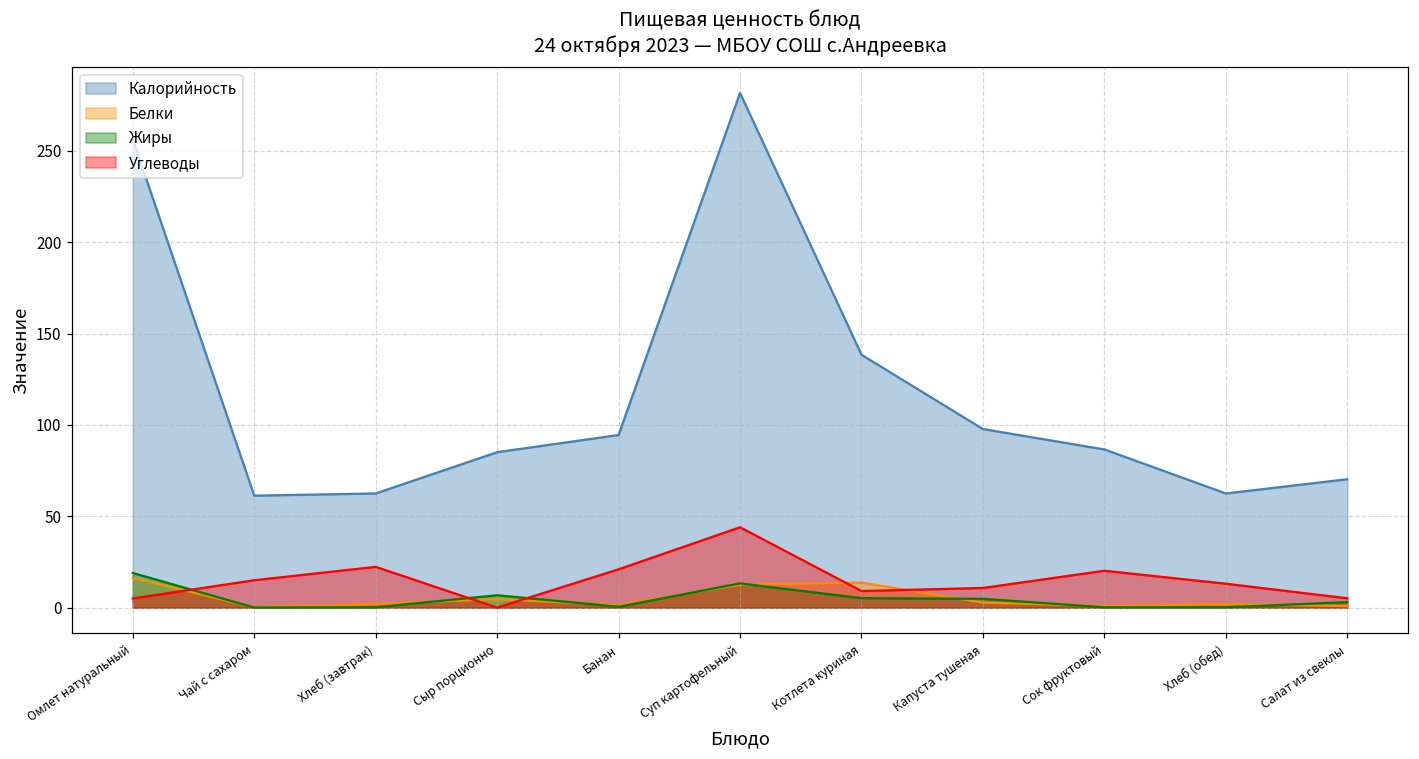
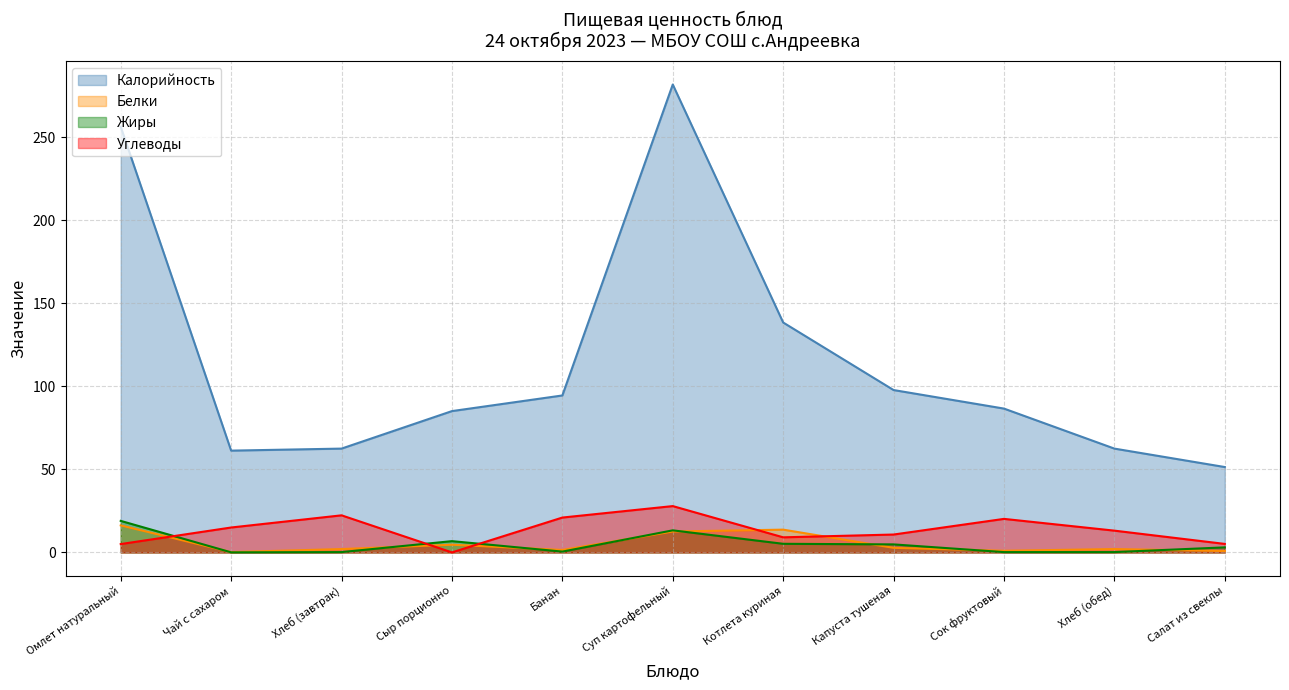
Углеводы, Суп картофельный: 44 -> 28
Калорийность, Салат из свеклы: 70 -> 51
